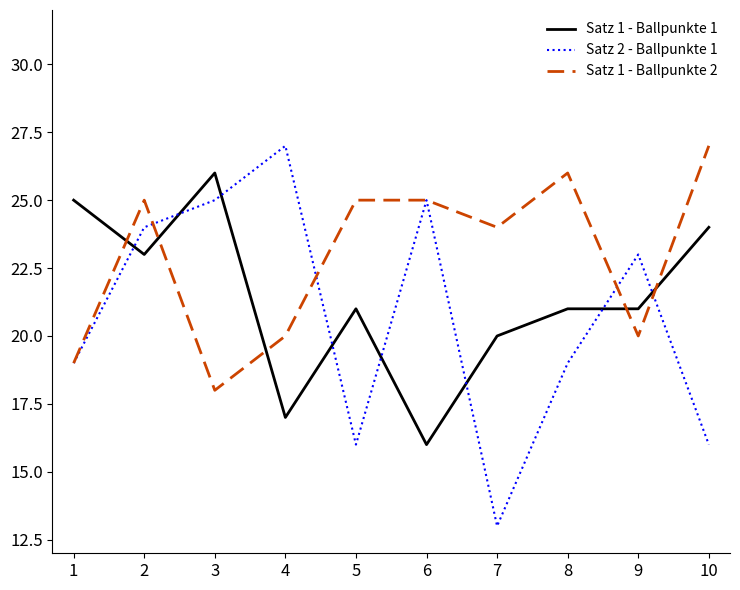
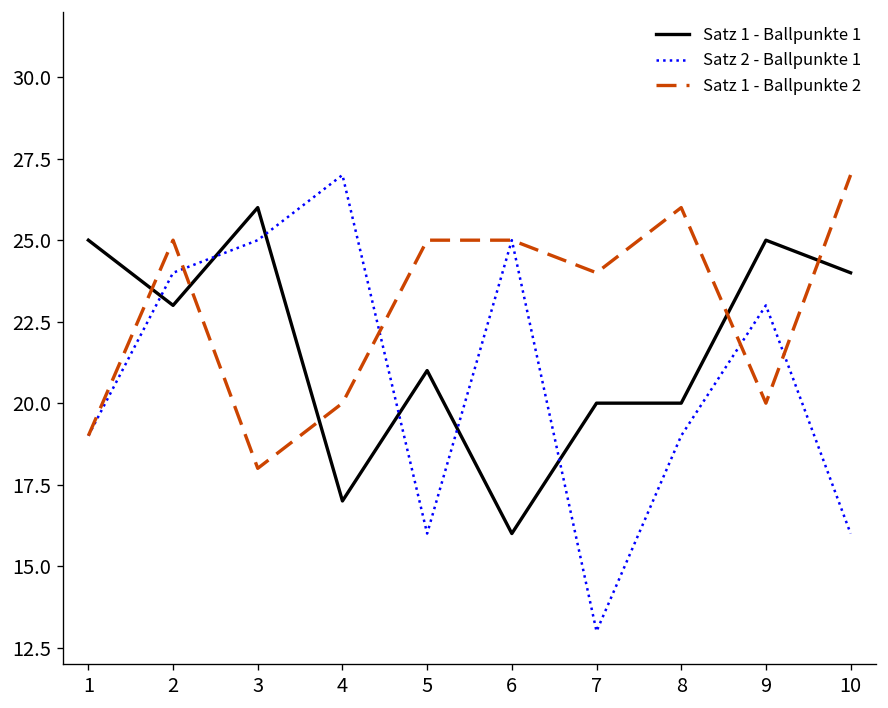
Satz 1 - Ballpunkte 1, 8: 21 -> 20
Satz 1 - Ballpunkte 1, 9: 21 -> 25
